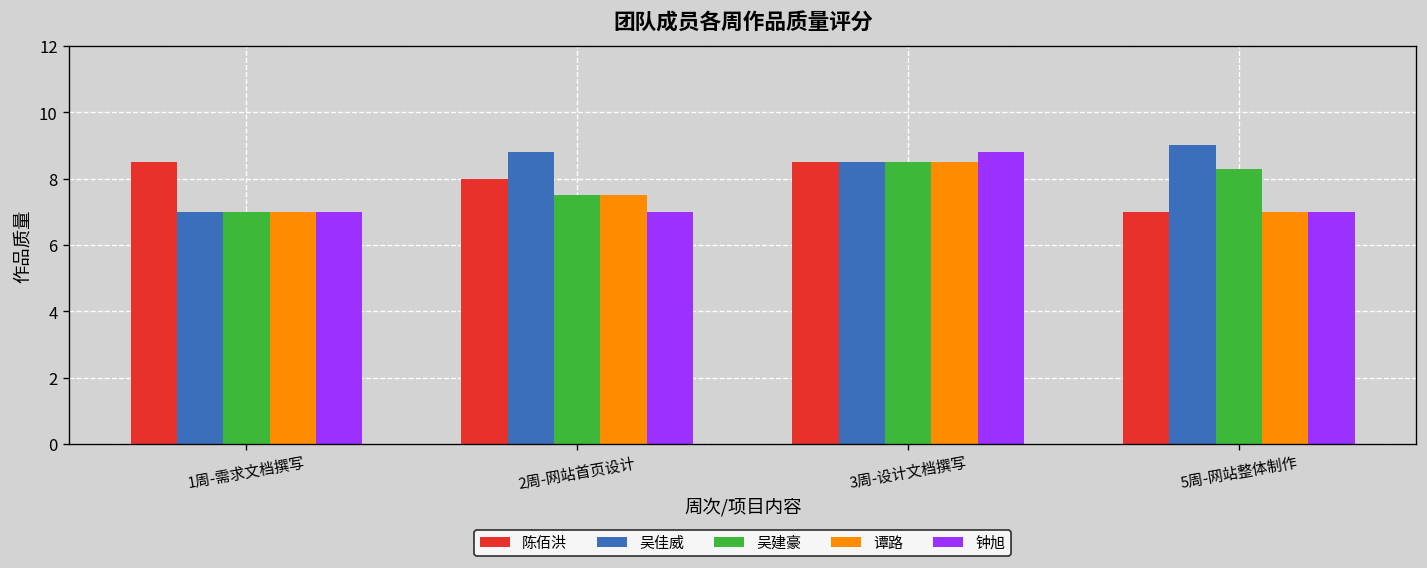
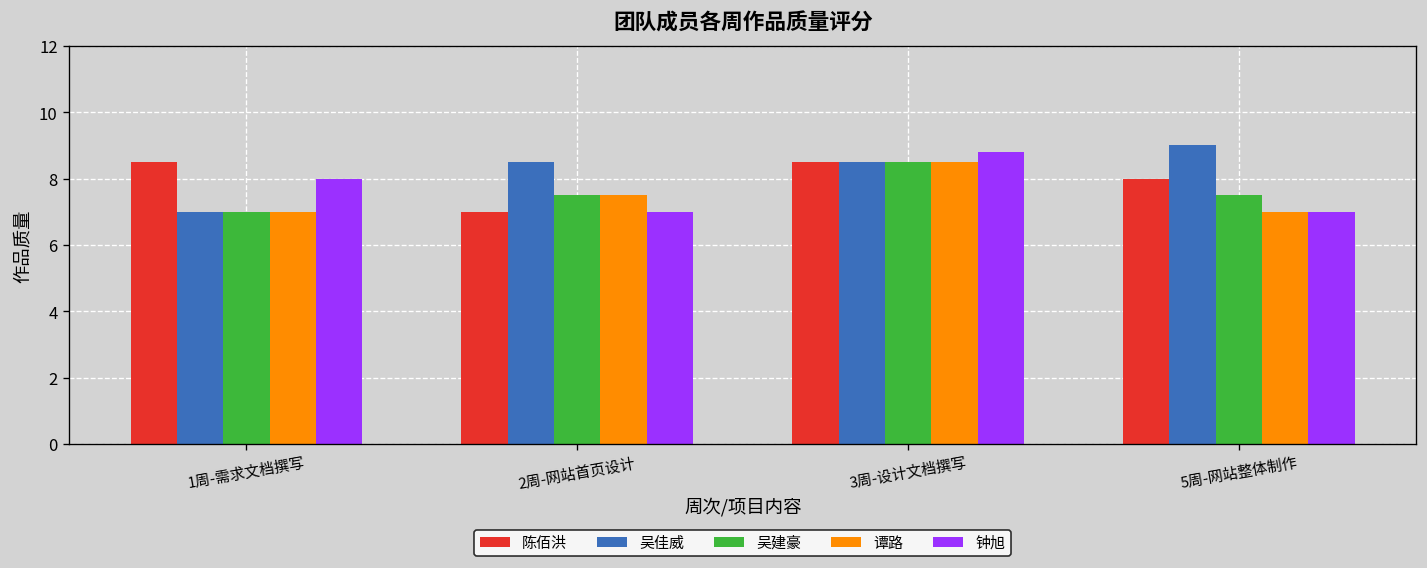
钟旭, 1周-需求文档撰写: 7 -> 8
陈佰洪, 2周-网站首页设计: 8 -> 7
吴佳威, 2周-网站首页设计: 8.8 -> 8.5
陈佰洪, 5周-网站整体制作: 7 -> 8
吴建豪, 5周-网站整体制作: 8.3 -> 7.5
